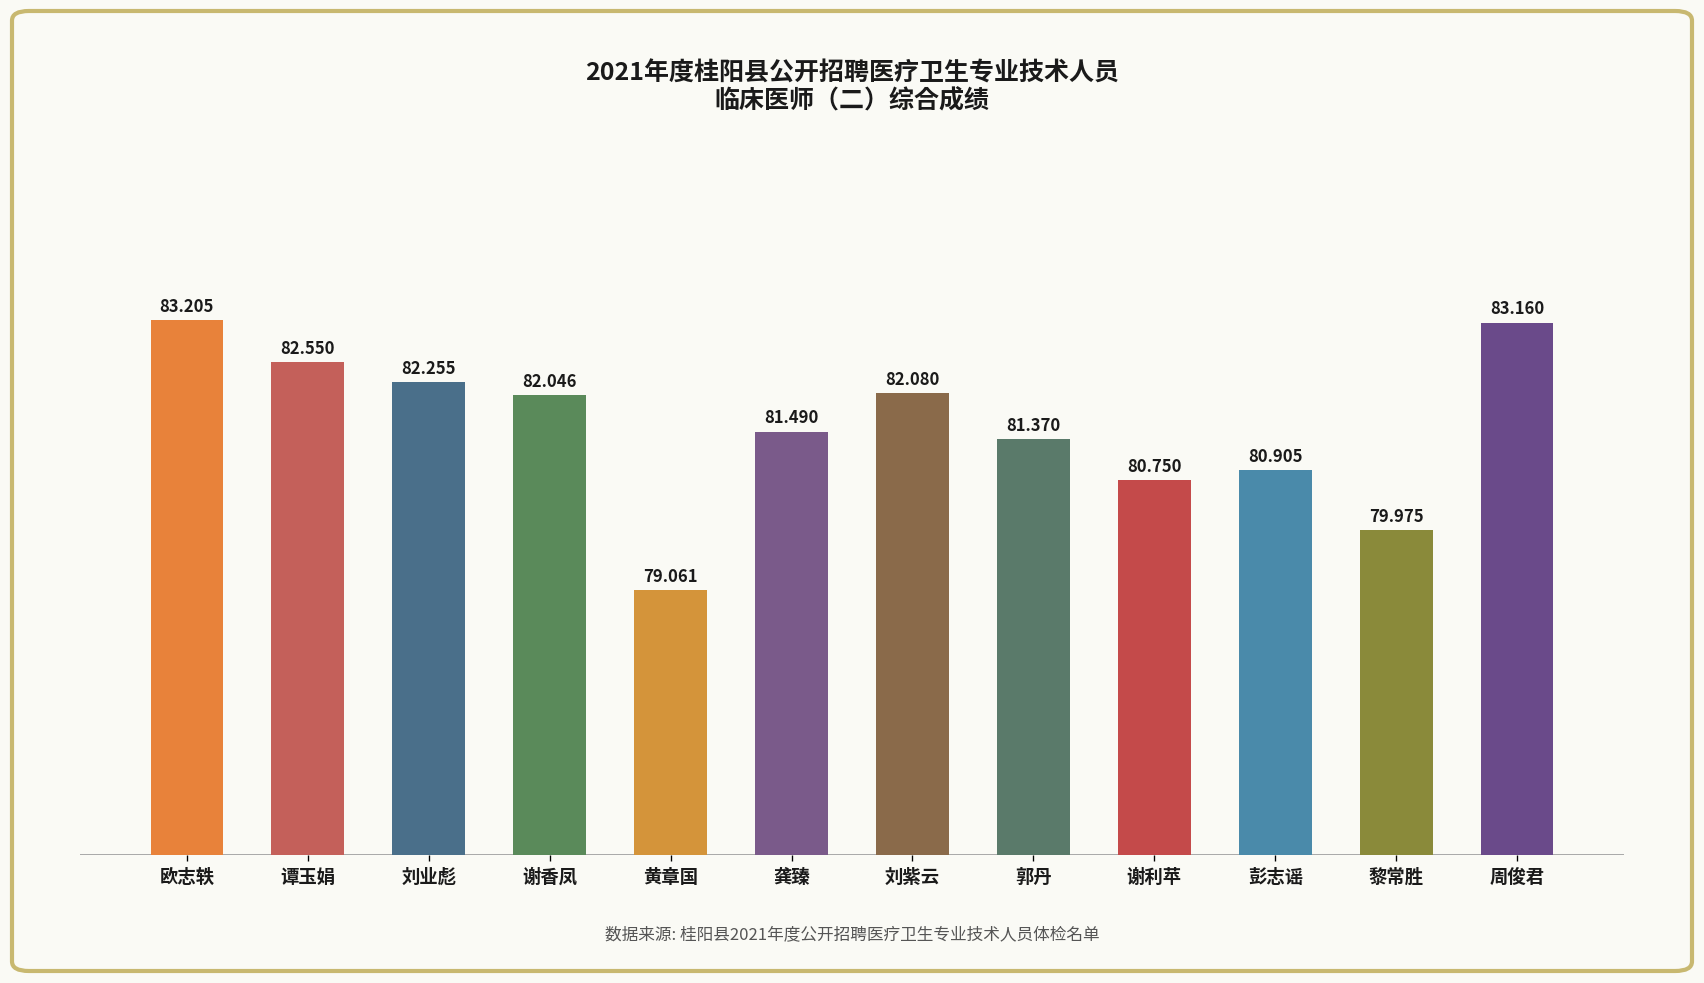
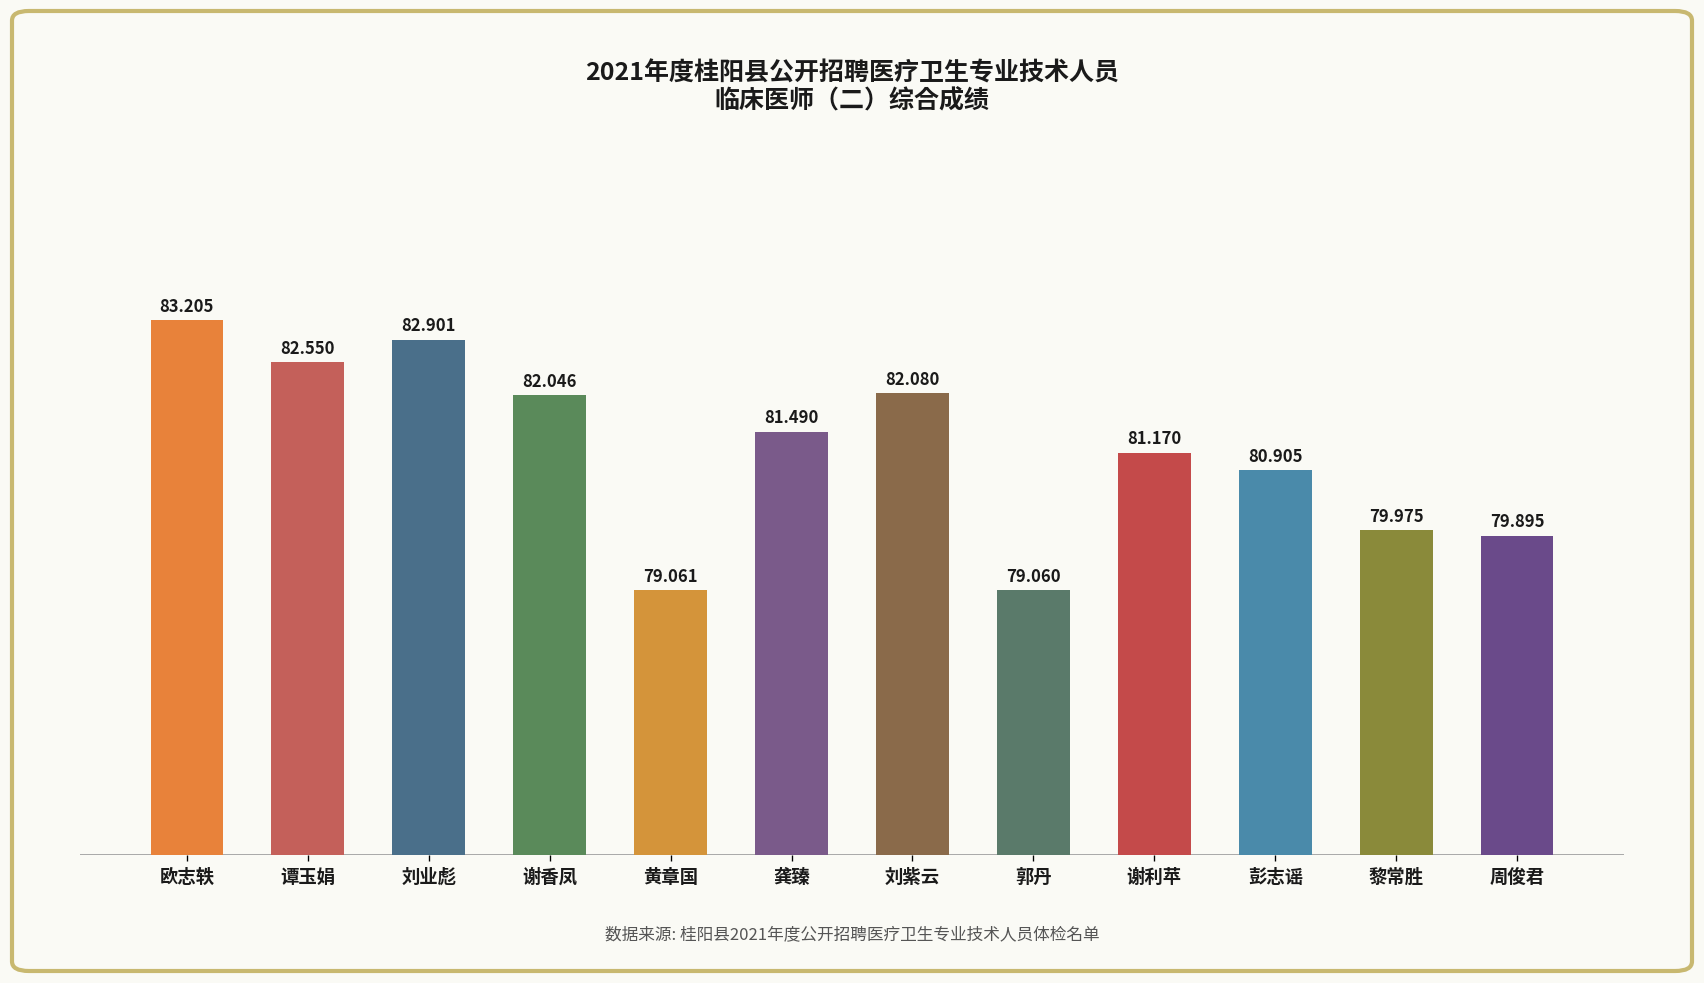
刘业彪: 82.255 -> 82.901
郭丹: 81.370 -> 79.060
谢利苹: 80.750 -> 81.170
周俊君: 83.160 -> 79.895
